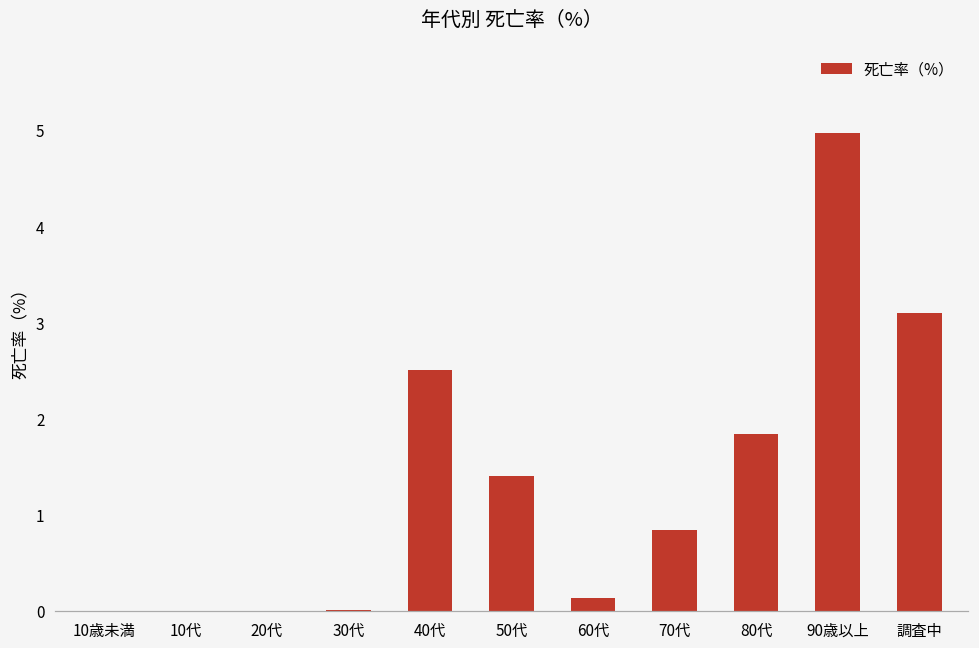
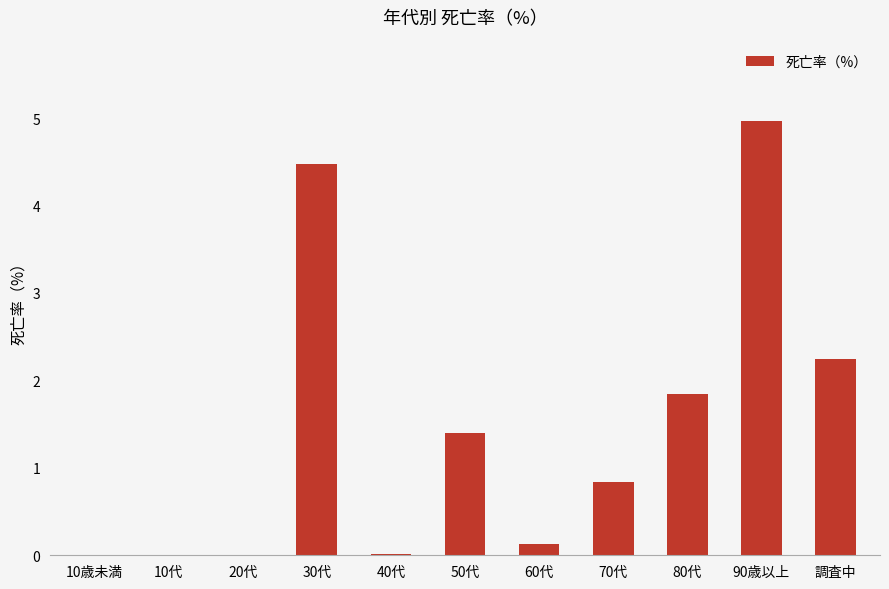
30代: 0.0 -> 4.5
40代: 2.5 -> 0.0
調査中: 3.1 -> 2.3
